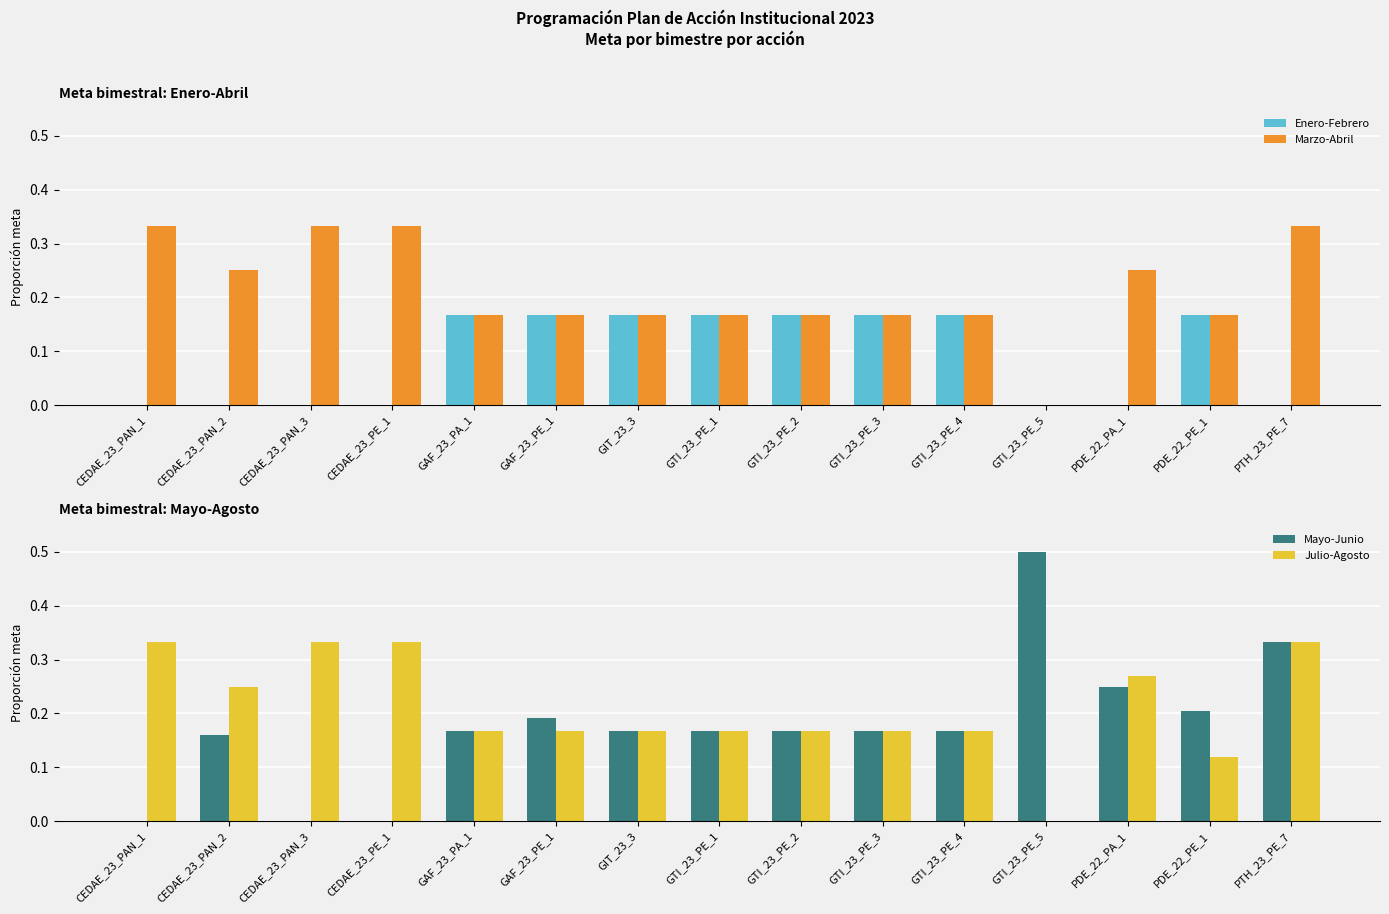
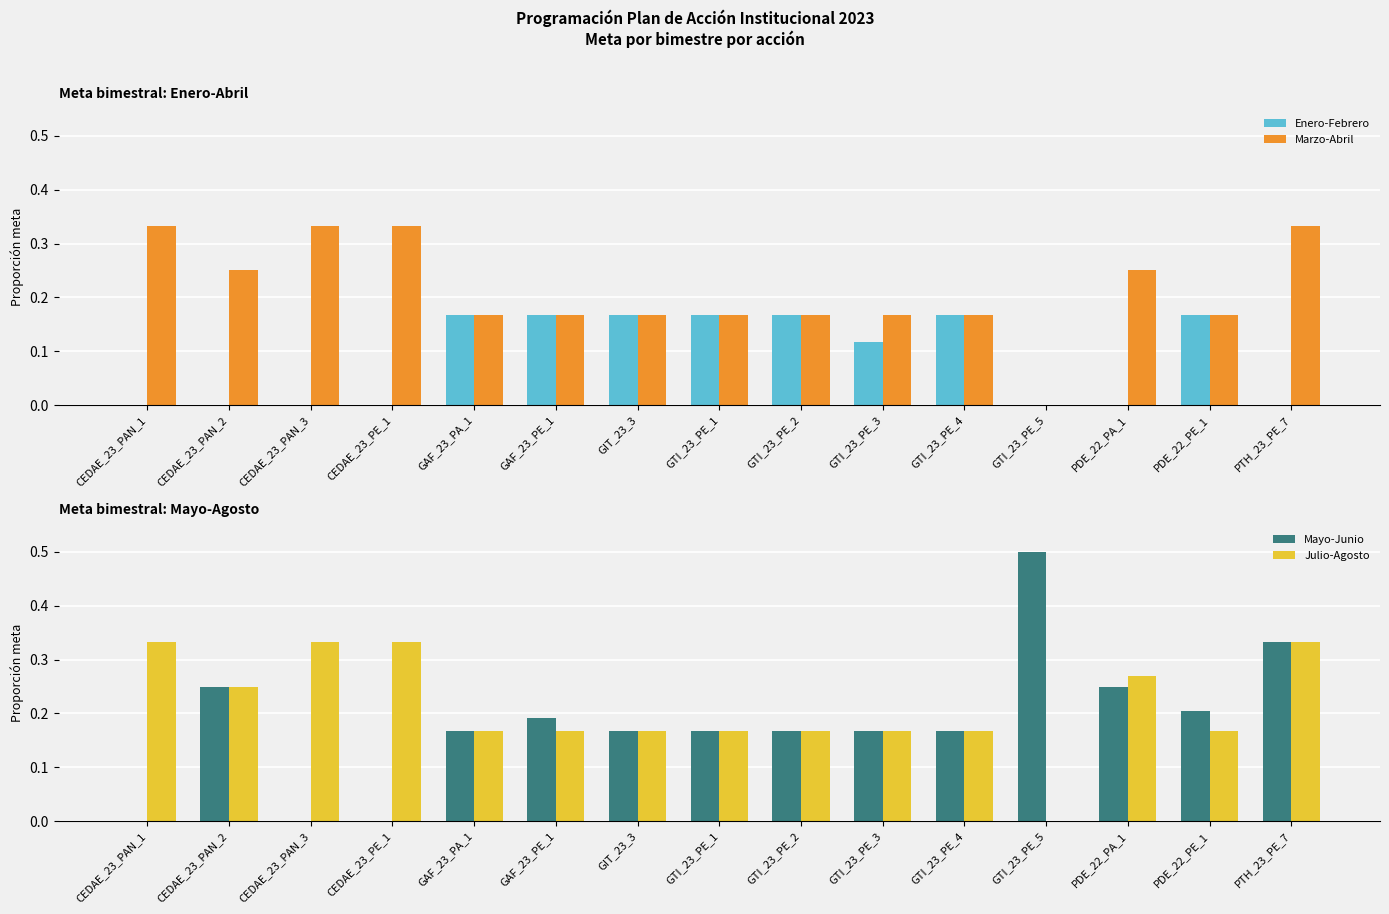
Meta bimestral: Enero-Abril, Enero-Febrero, GTI_23_PE_3: 0.17 -> 0.12
Meta bimestral: Mayo-Agosto, Mayo-Junio, CEDAE_23_PAN_2: 0.16 -> 0.25
Meta bimestral: Mayo-Agosto, Julio-Agosto, PDE_22_PE_1: 0.12 -> 0.17
